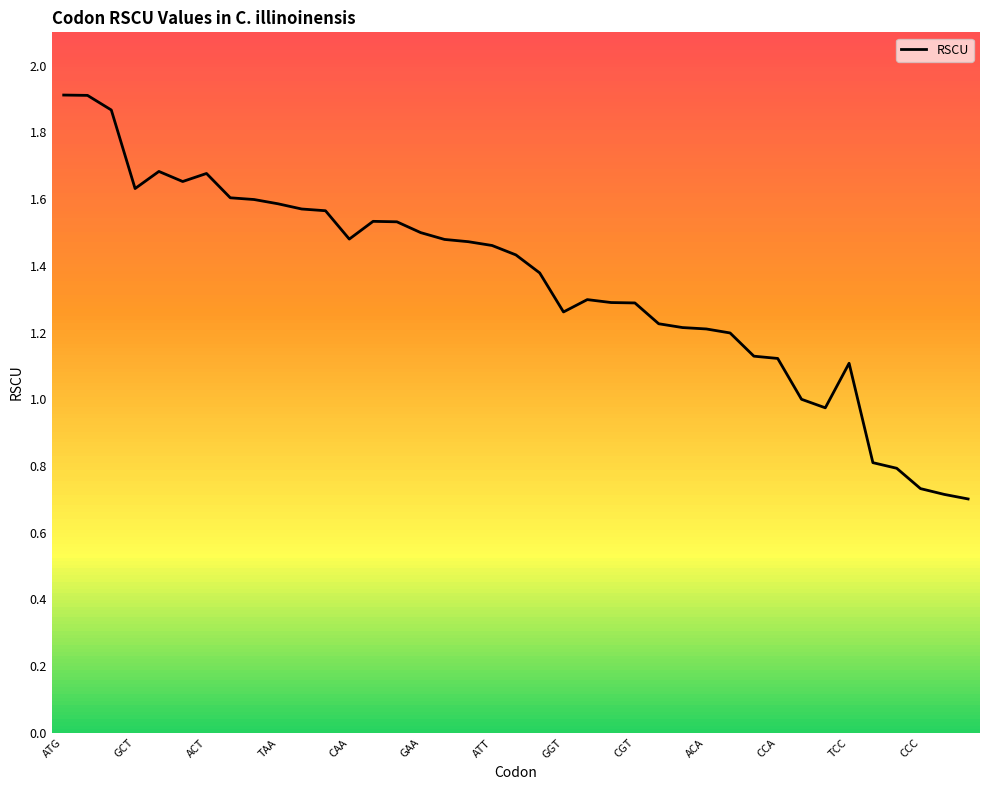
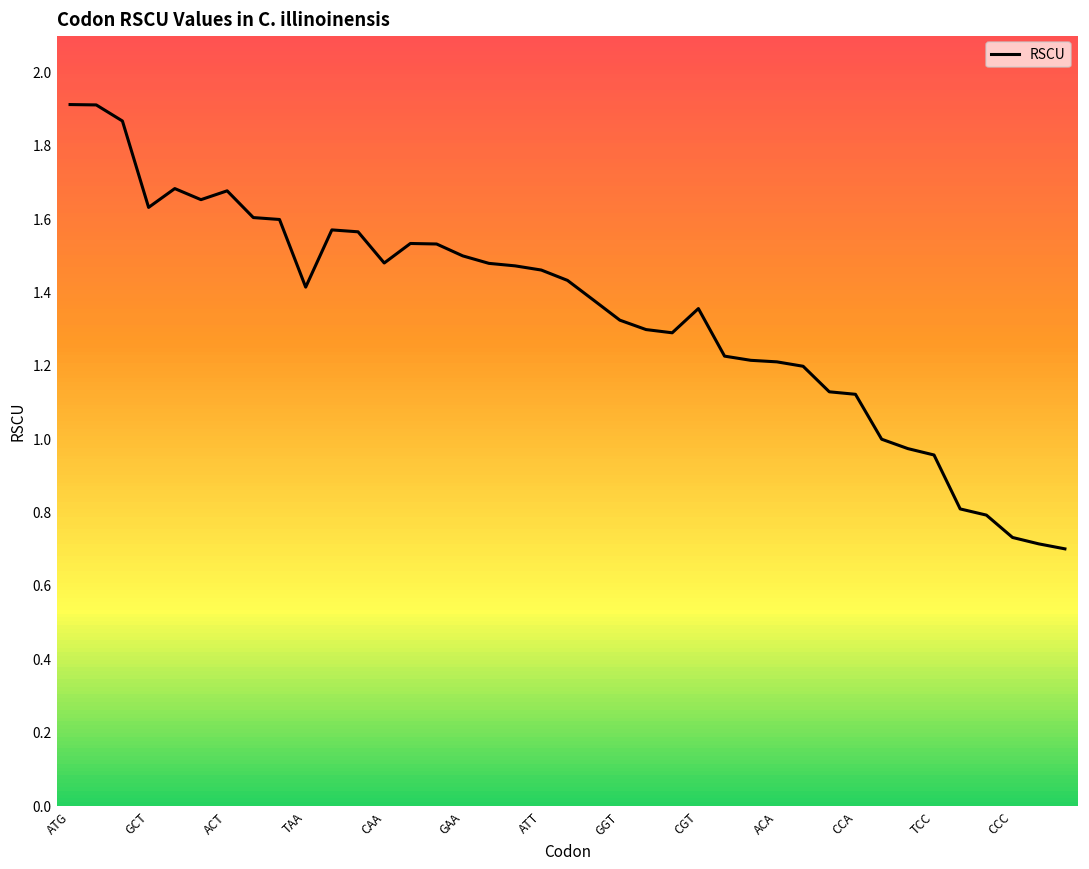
TAA: 1.59 -> 1.41
GGT: 1.26 -> 1.32
CGT: 1.29 -> 1.36
TCC: 1.11 -> 0.96
